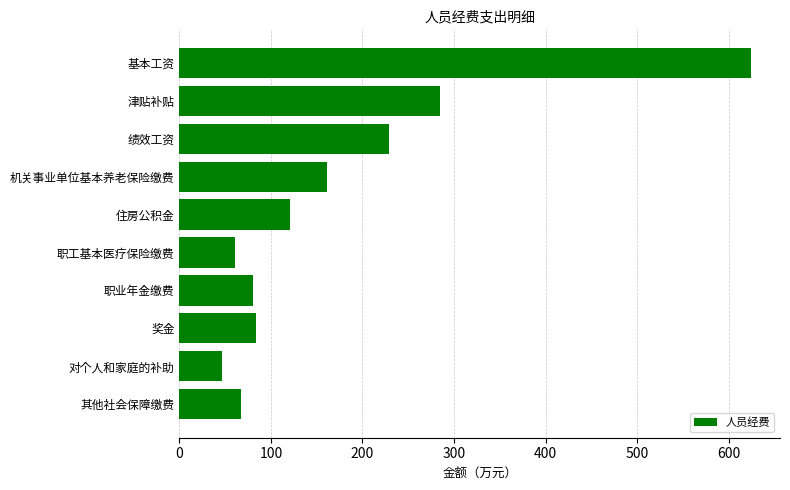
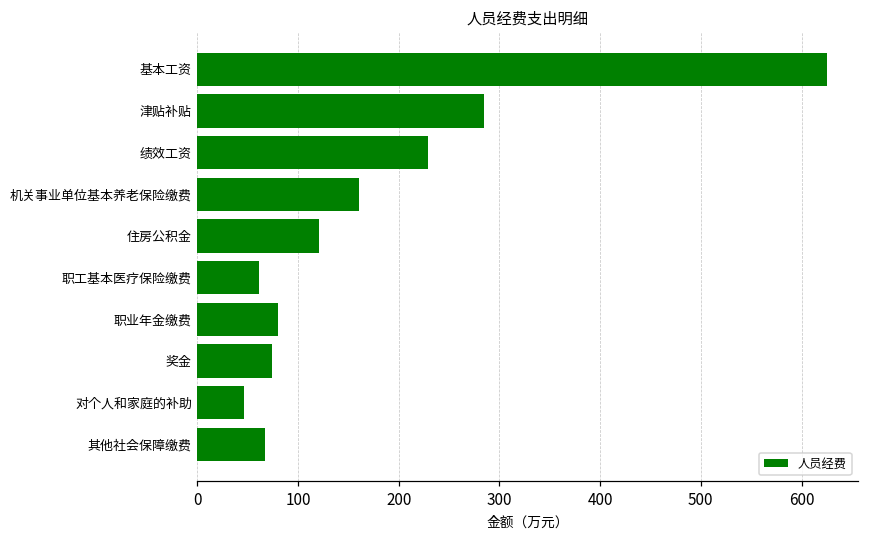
奖金: 80 -> 70
